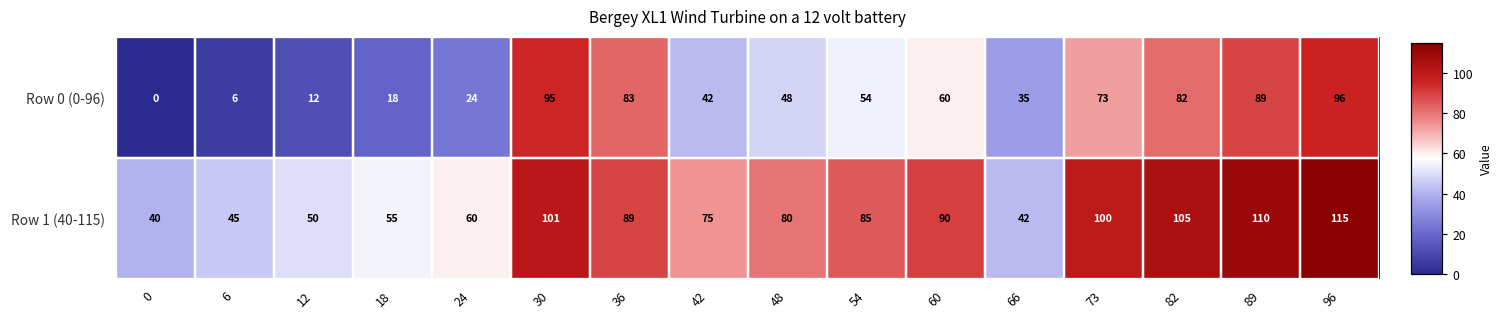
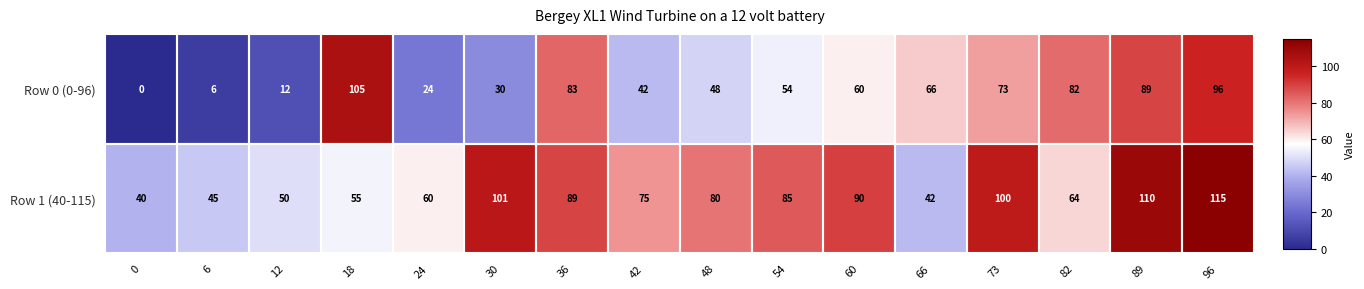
Row 0 (0-96), 18: 18 -> 105
Row 0 (0-96), 30: 95 -> 30
Row 0 (0-96), 66: 35 -> 66
Row 1 (40-115), 82: 105 -> 64
